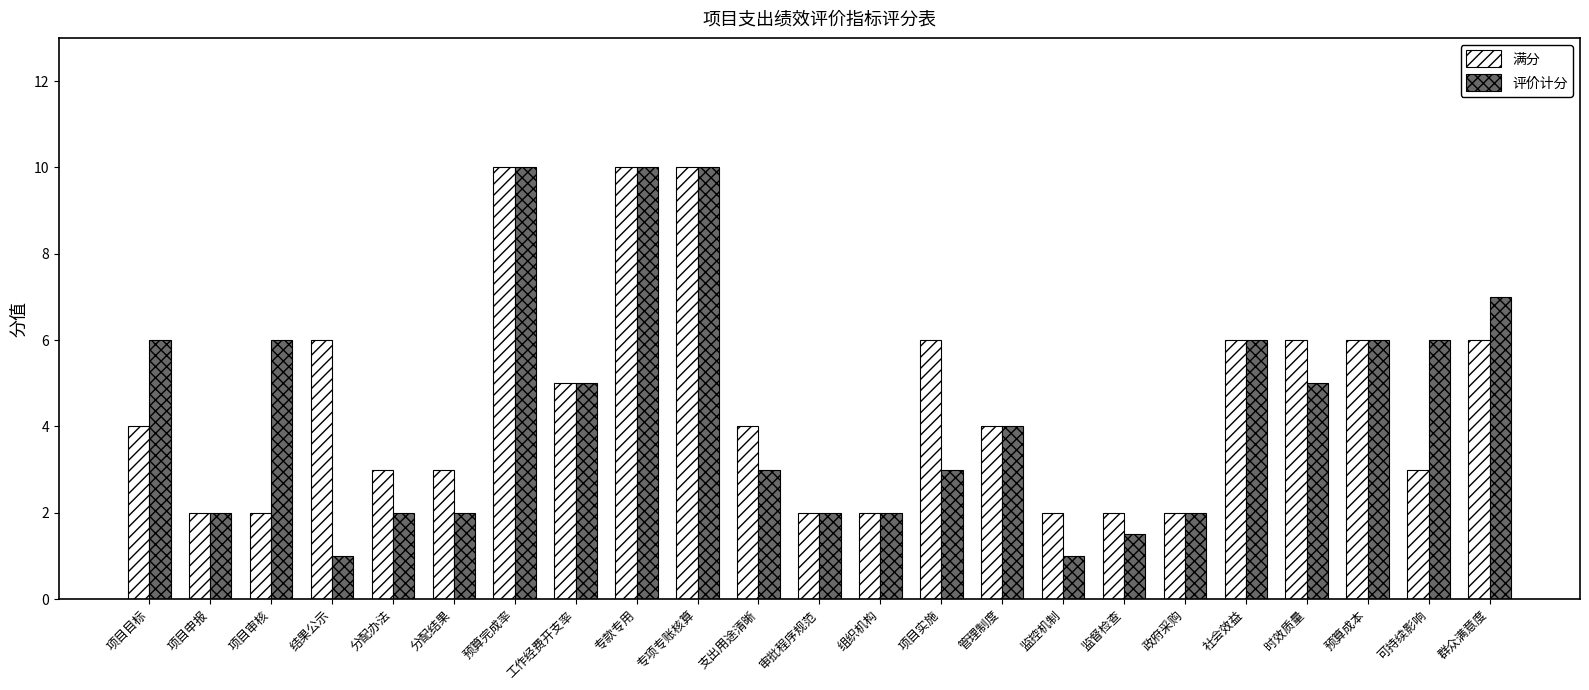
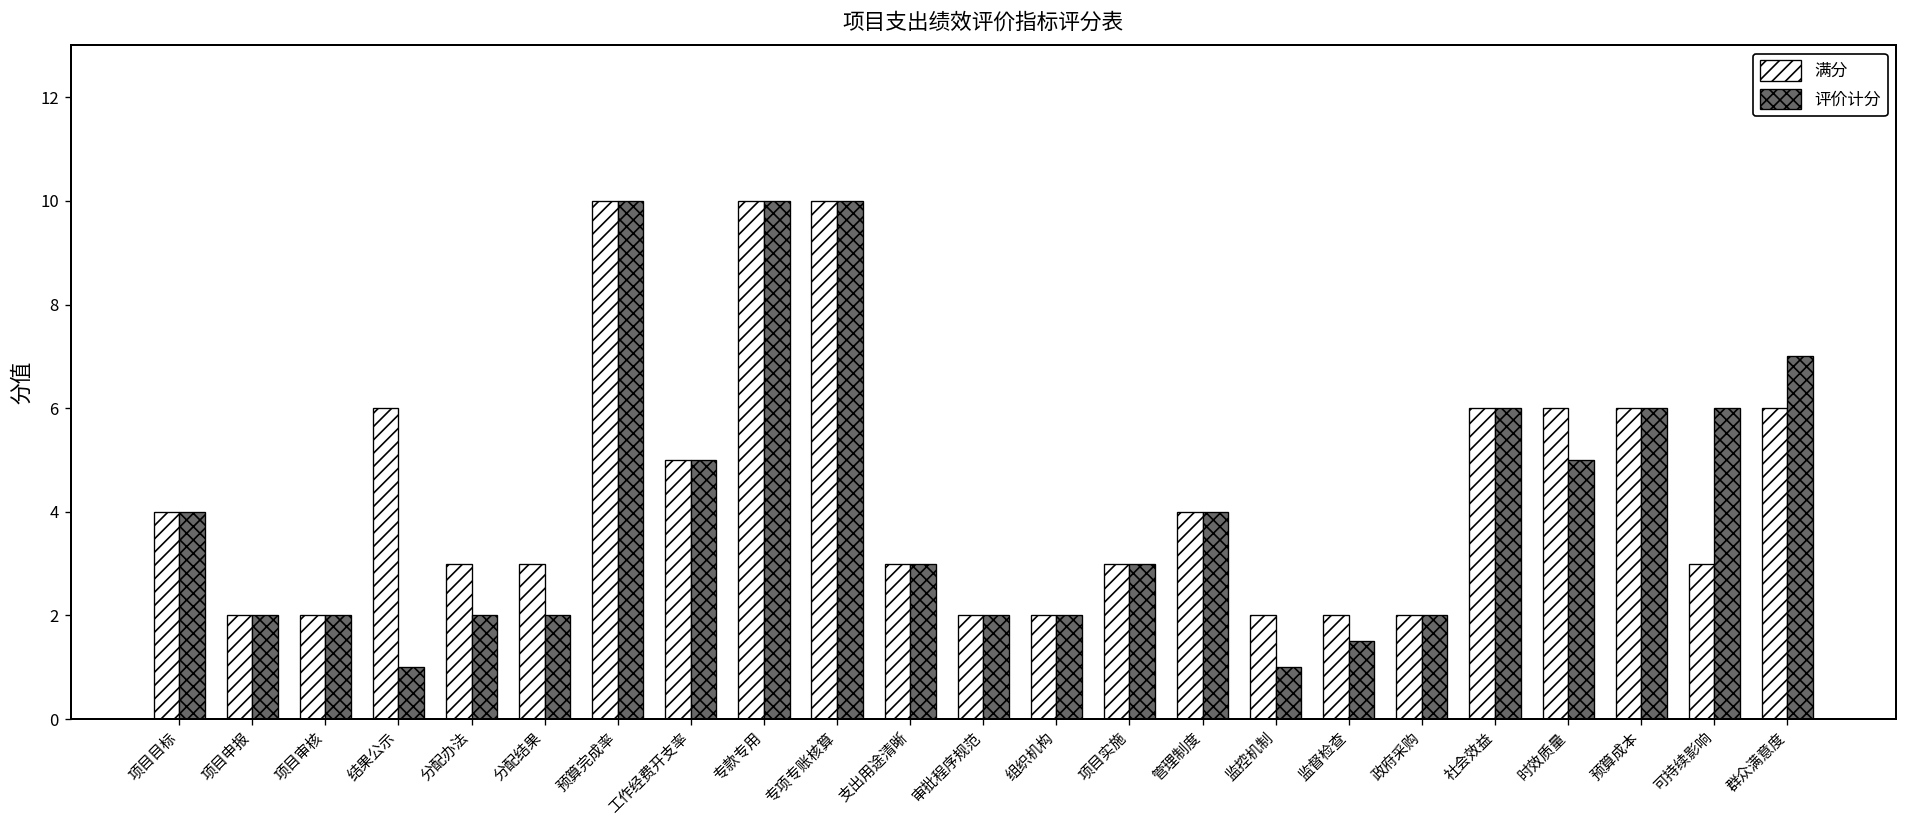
评价计分, 项目目标: 6 -> 4
评价计分, 项目审核: 6 -> 2
满分, 支出用途清晰: 4 -> 3
满分, 项目实施: 6 -> 3
